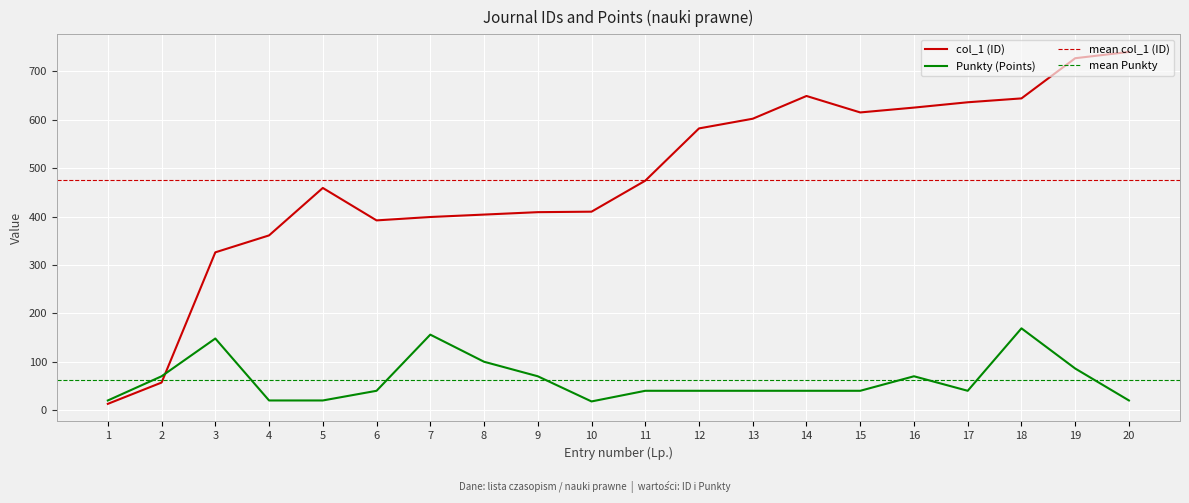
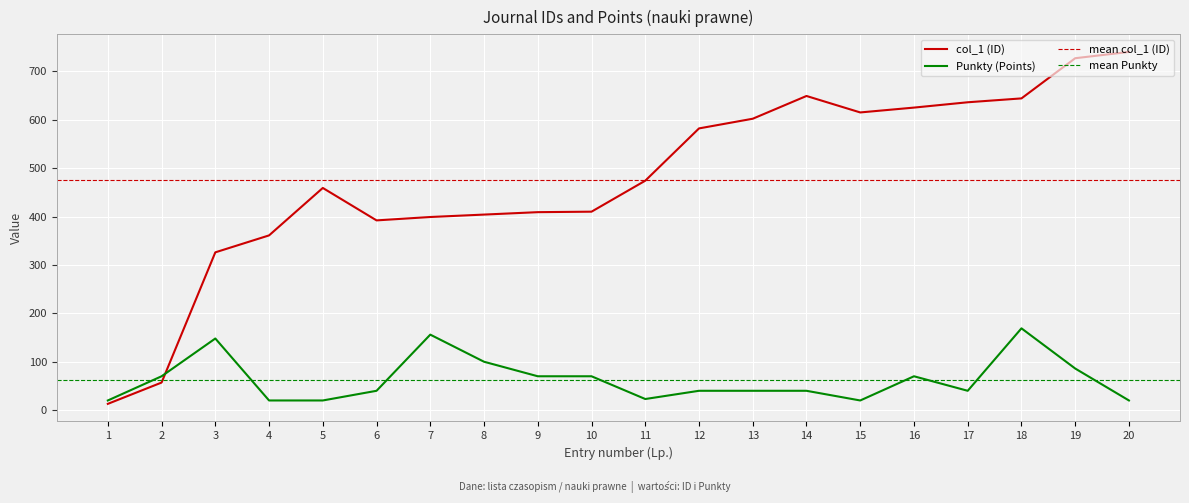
Punkty (Points), 10: 20 -> 70
Punkty (Points), 11: 40 -> 20
Punkty (Points), 15: 40 -> 20
